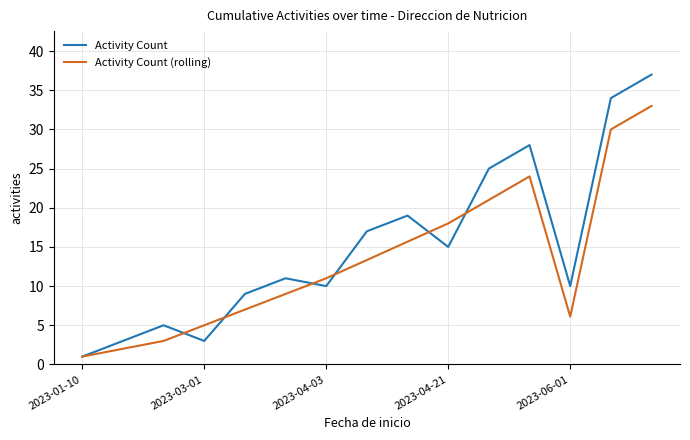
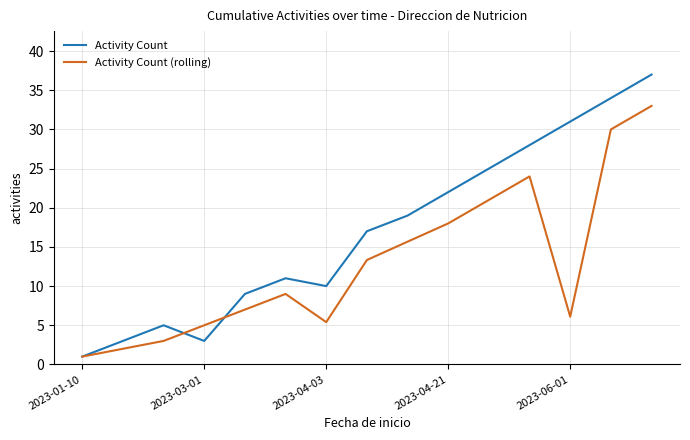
Activity Count (rolling), 2023-04-03: 11 -> 5
Activity Count, 2023-04-21: 15 -> 22
Activity Count, 2023-06-01: 10 -> 31
